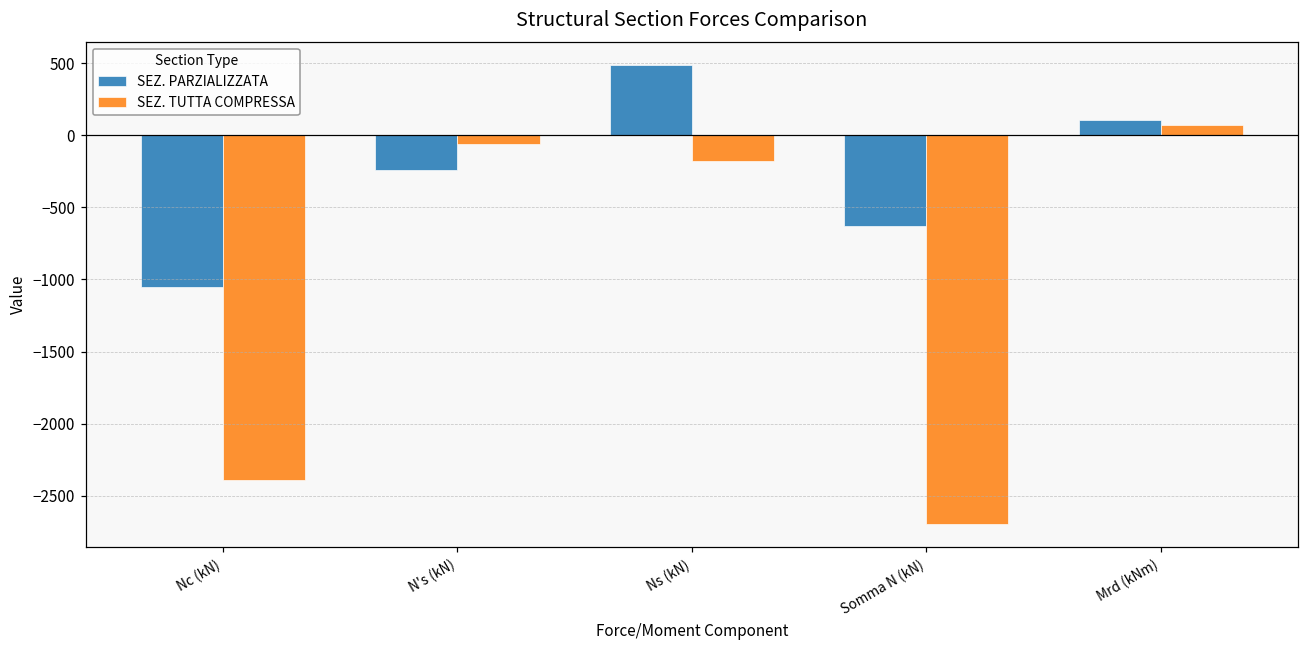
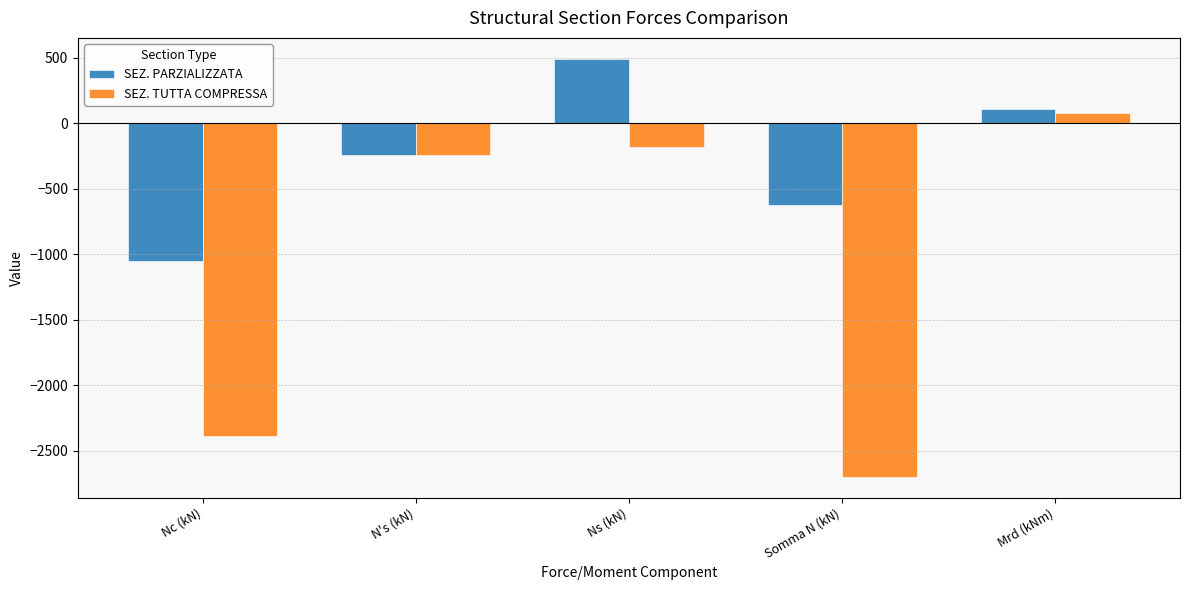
SEZ. TUTTA COMPRESSA, N's (kN): -60 -> -240
